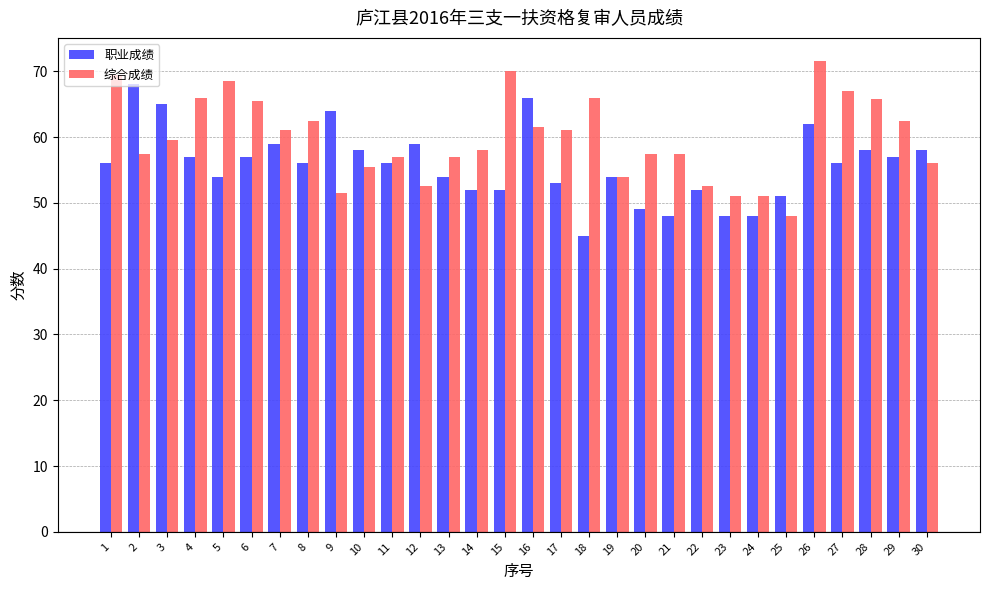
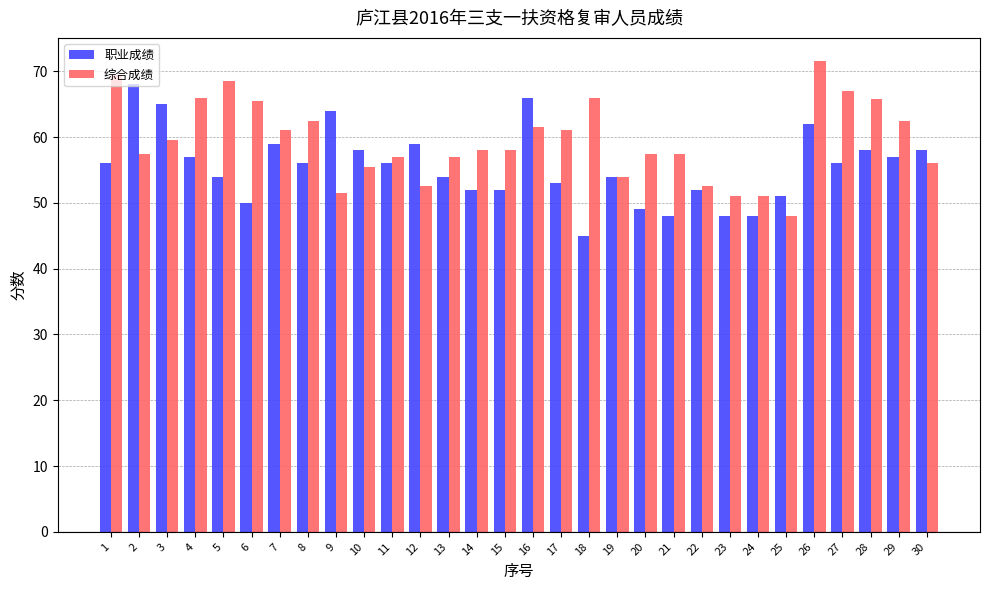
职业成绩, 6: 57 -> 50
综合成绩, 15: 70 -> 58
